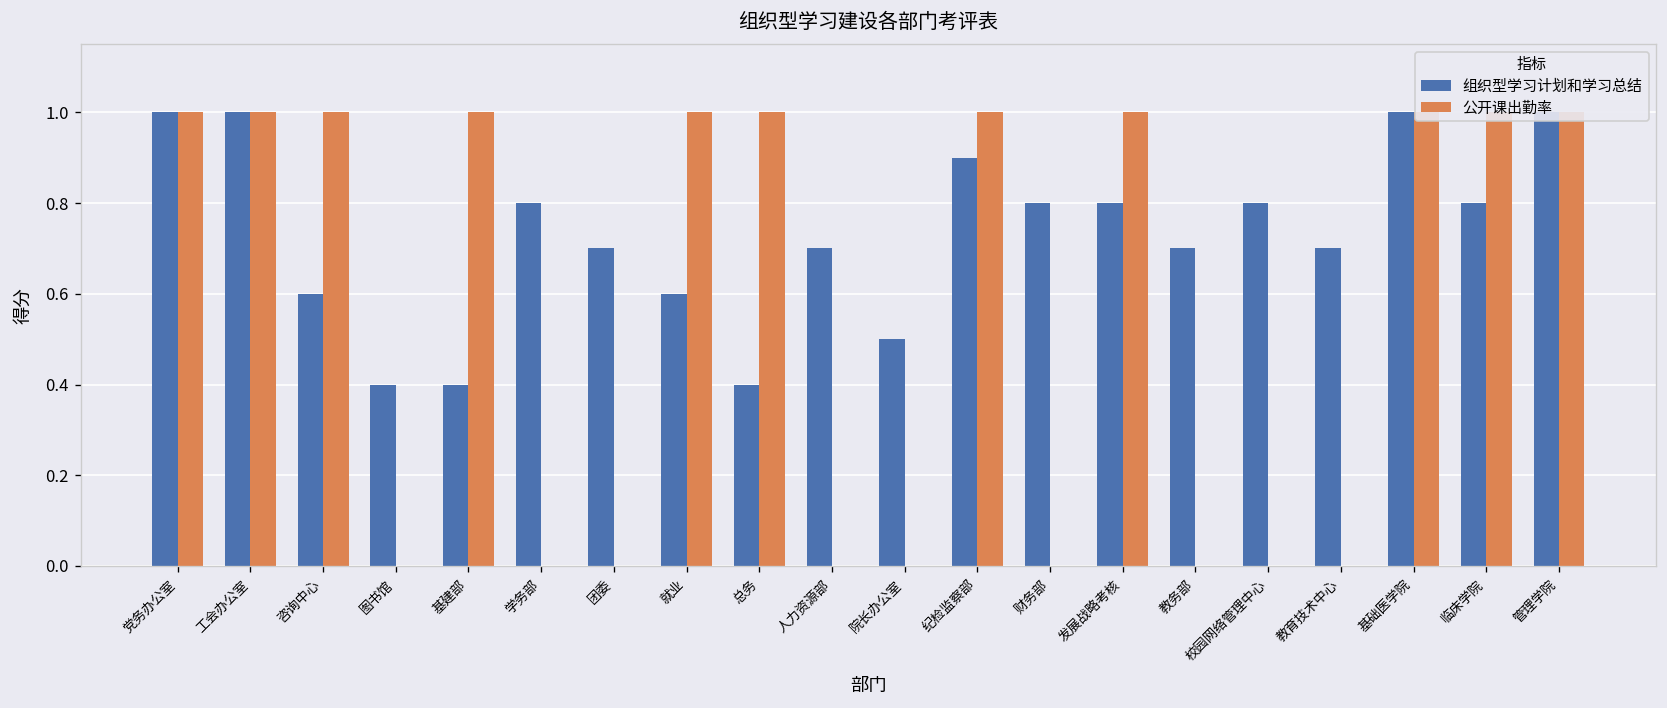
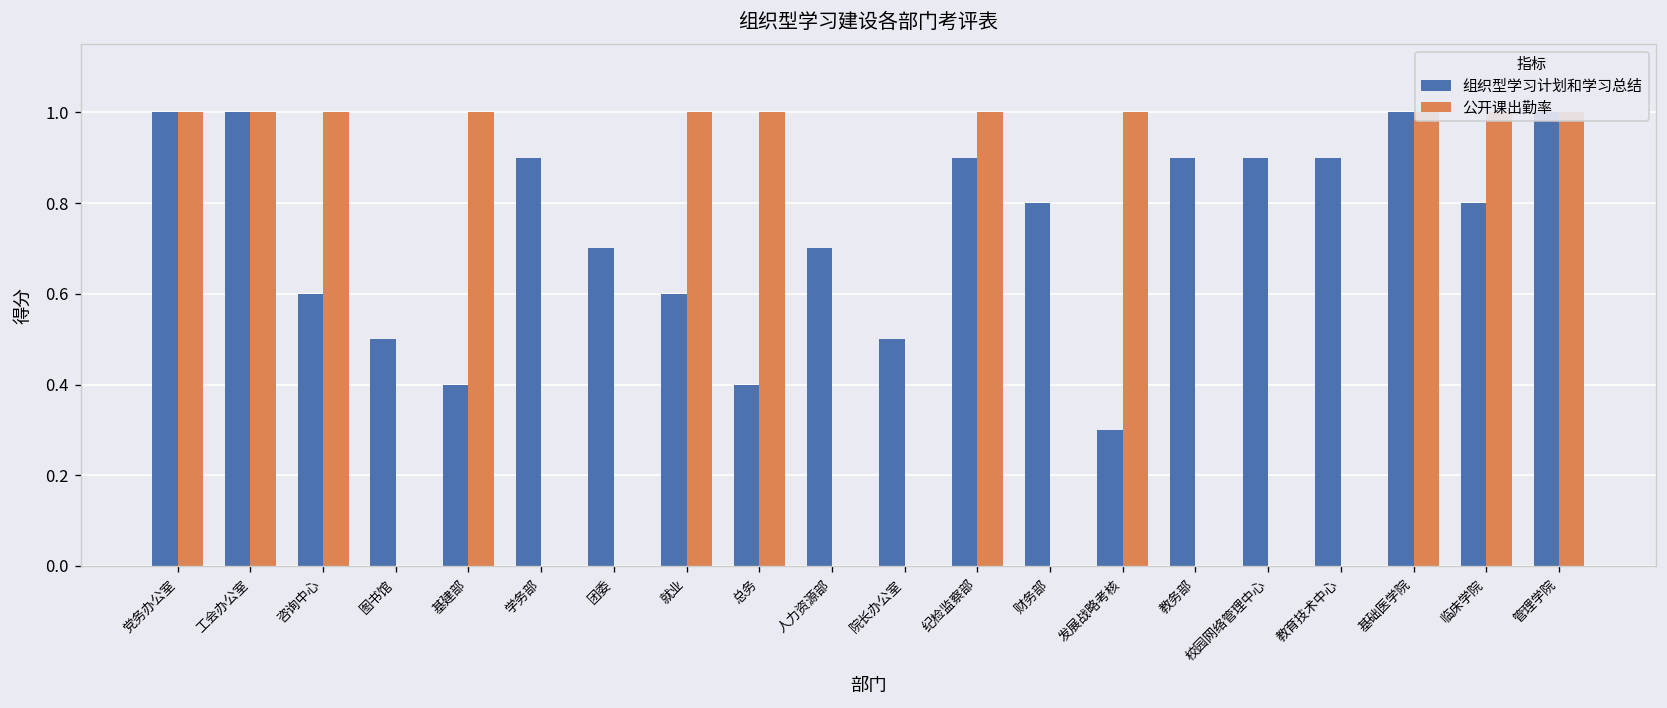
组织型学习计划和学习总结, 图书馆: 0.4 -> 0.5
组织型学习计划和学习总结, 学务部: 0.8 -> 0.9
组织型学习计划和学习总结, 发展战略考核: 0.8 -> 0.3
组织型学习计划和学习总结, 教务部: 0.7 -> 0.9
组织型学习计划和学习总结, 校园网络管理中心: 0.8 -> 0.9
组织型学习计划和学习总结, 教育技术中心: 0.7 -> 0.9
